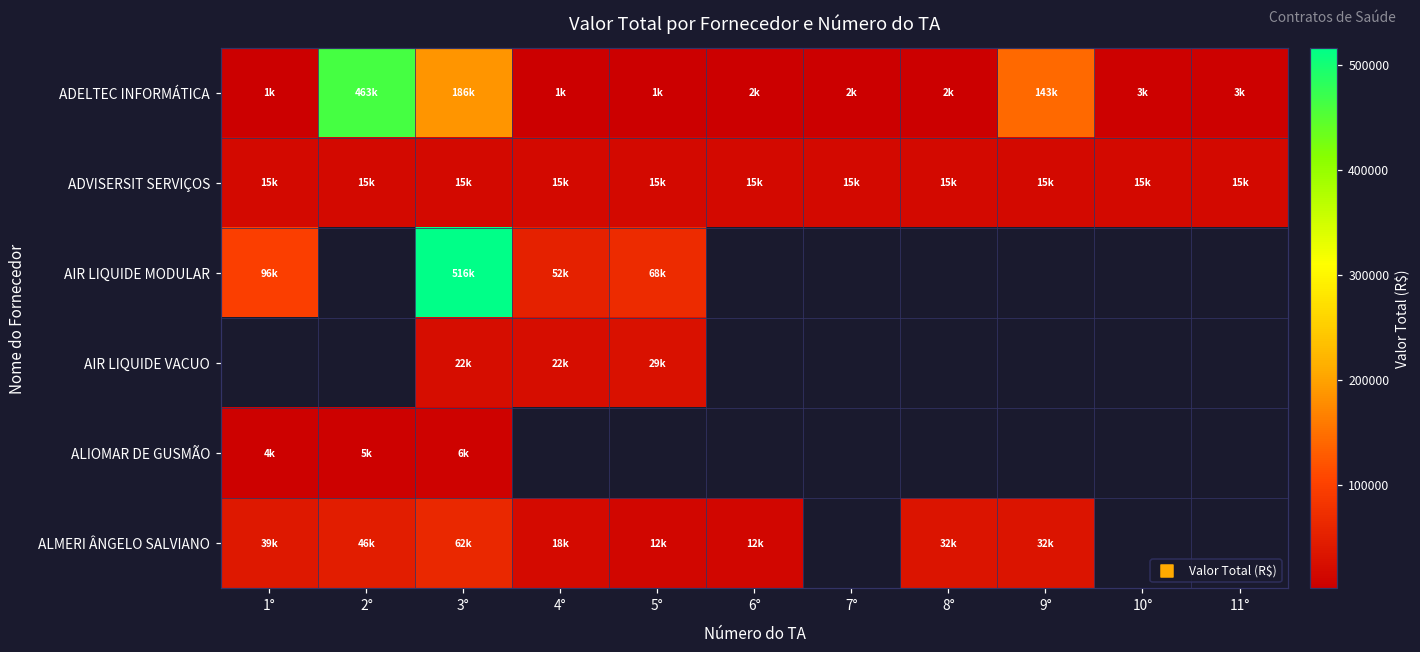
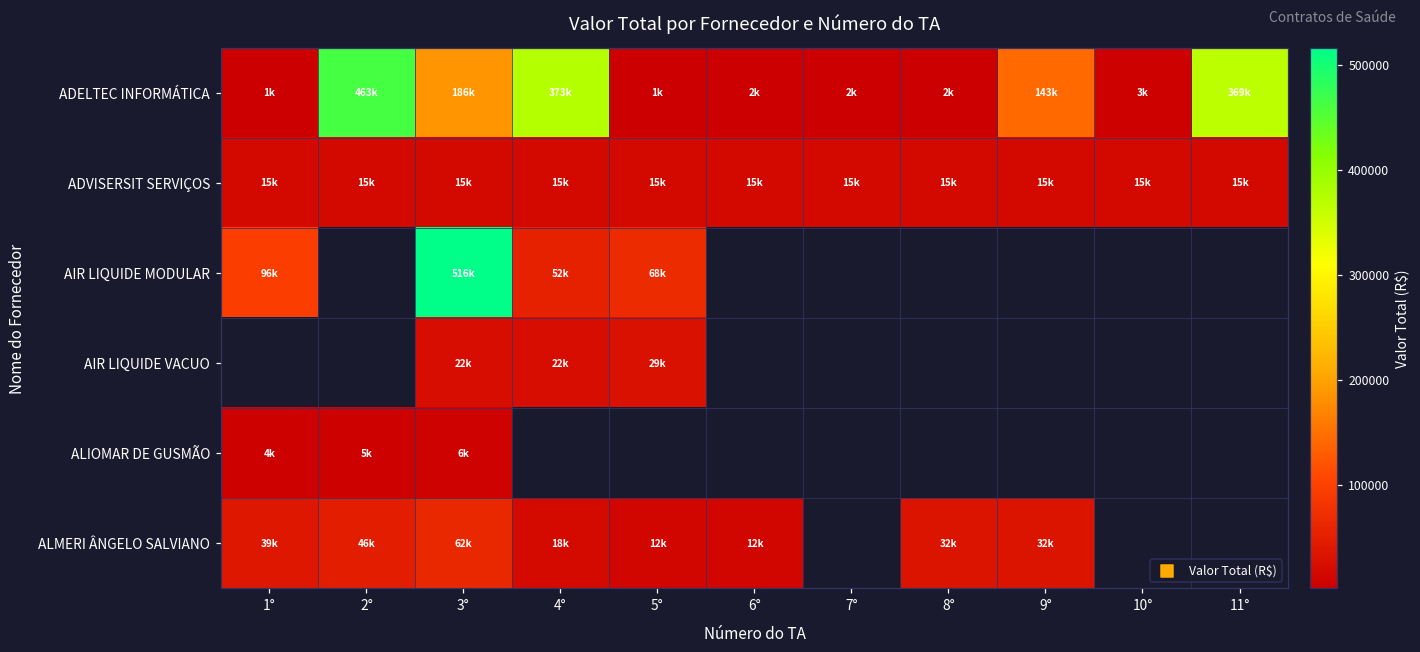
ADELTEC INFORMÁTICA, 4°: 1k -> 373k
ADELTEC INFORMÁTICA, 11°: 3k -> 369k
